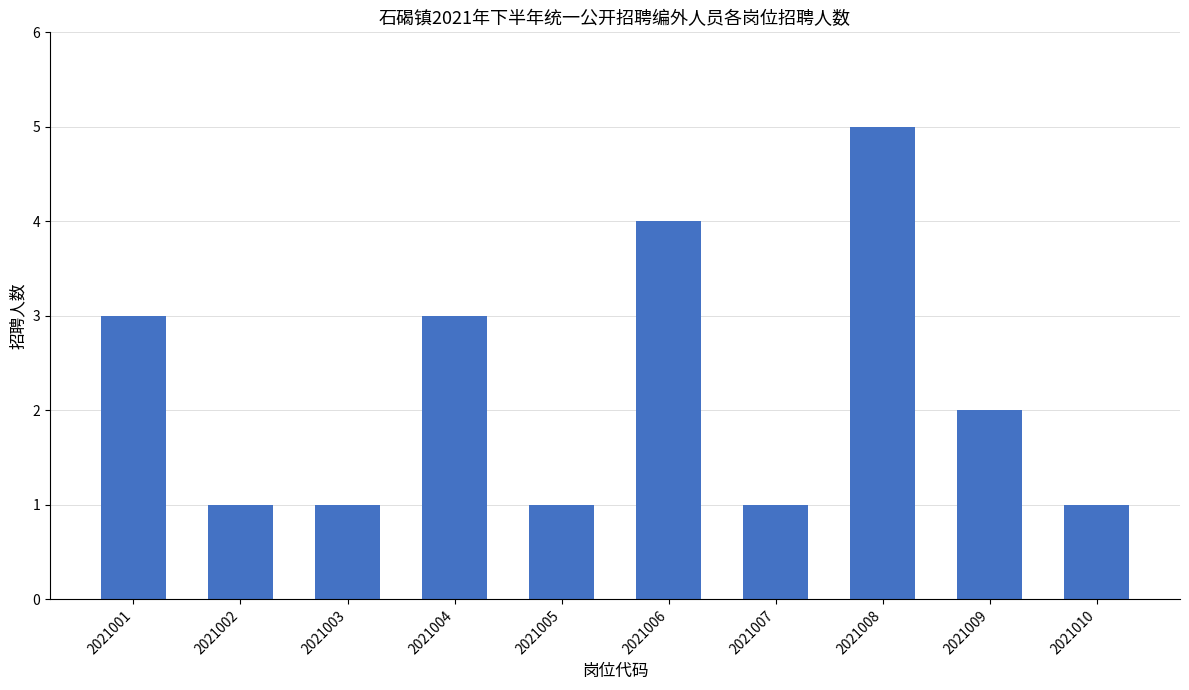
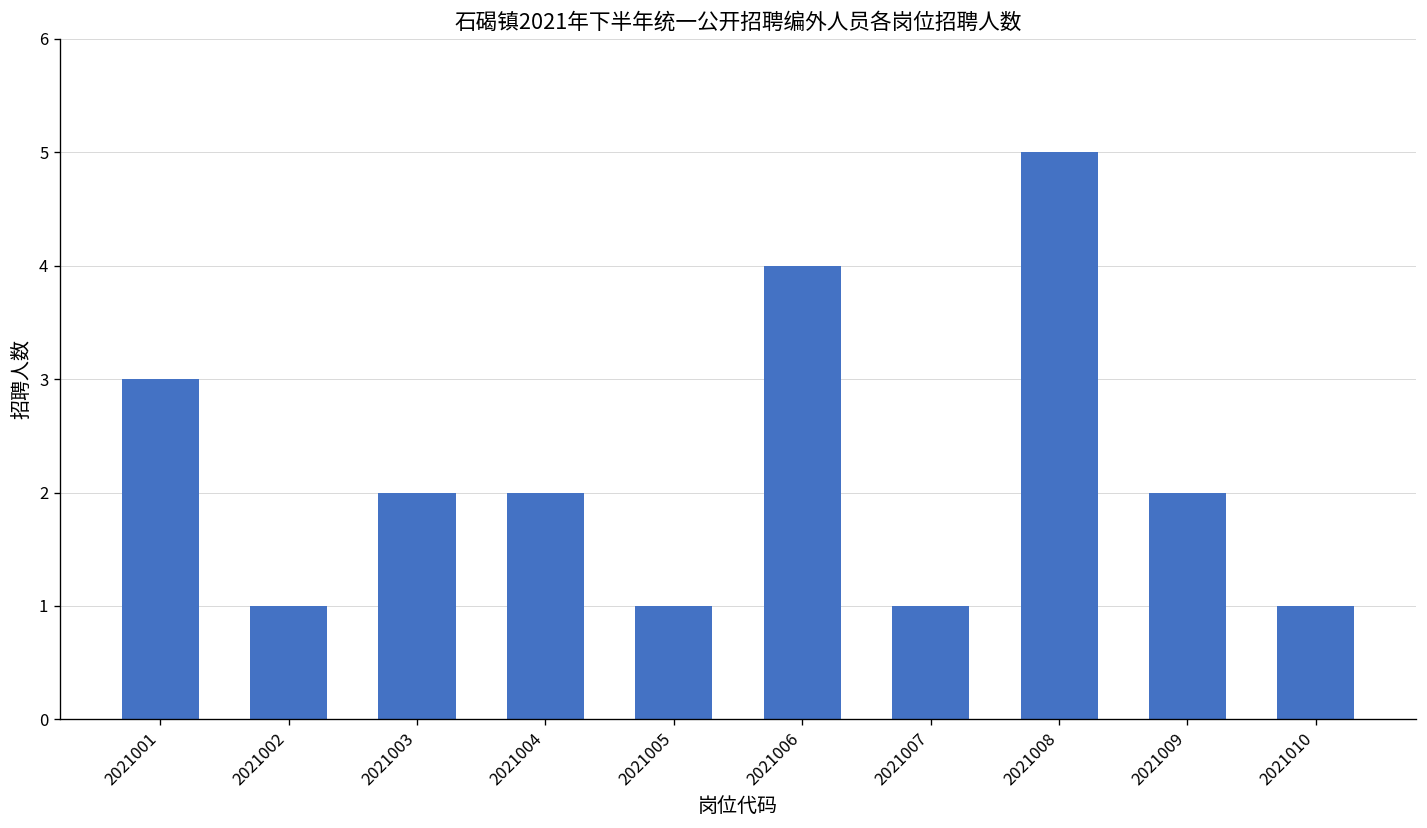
2021003: 1 -> 2
2021004: 3 -> 2
